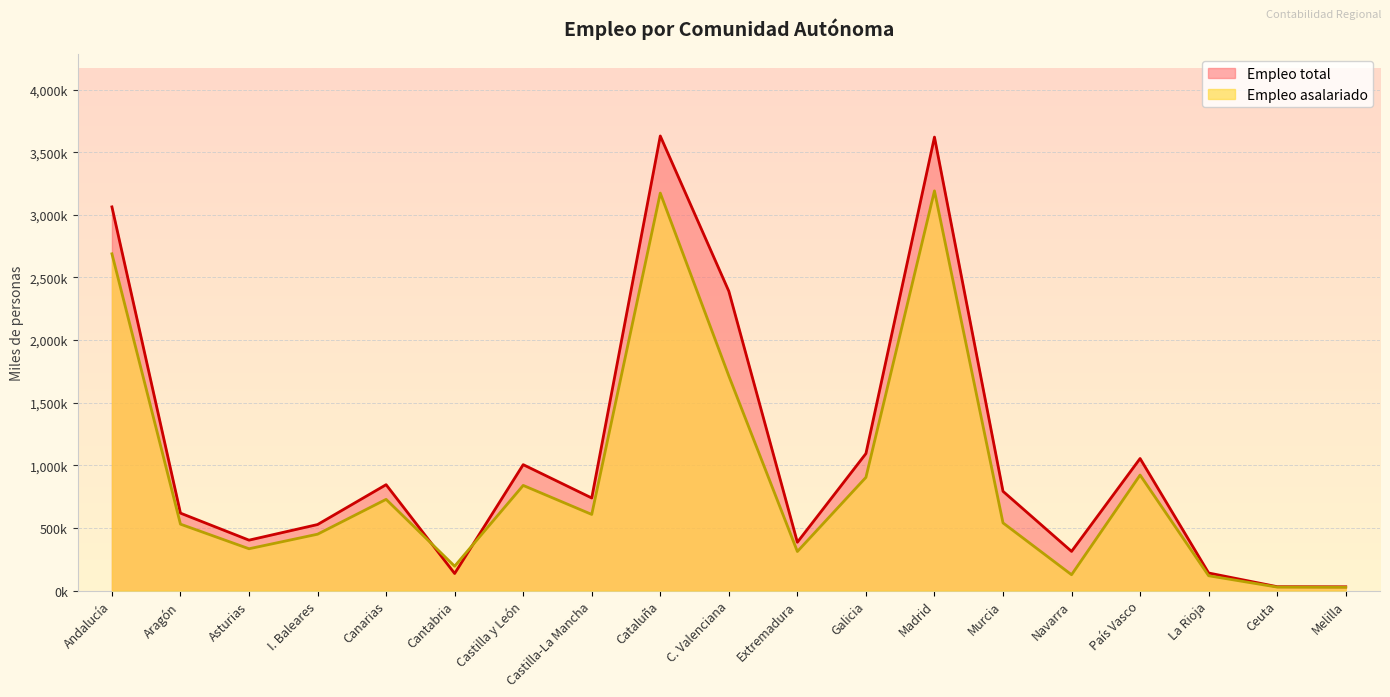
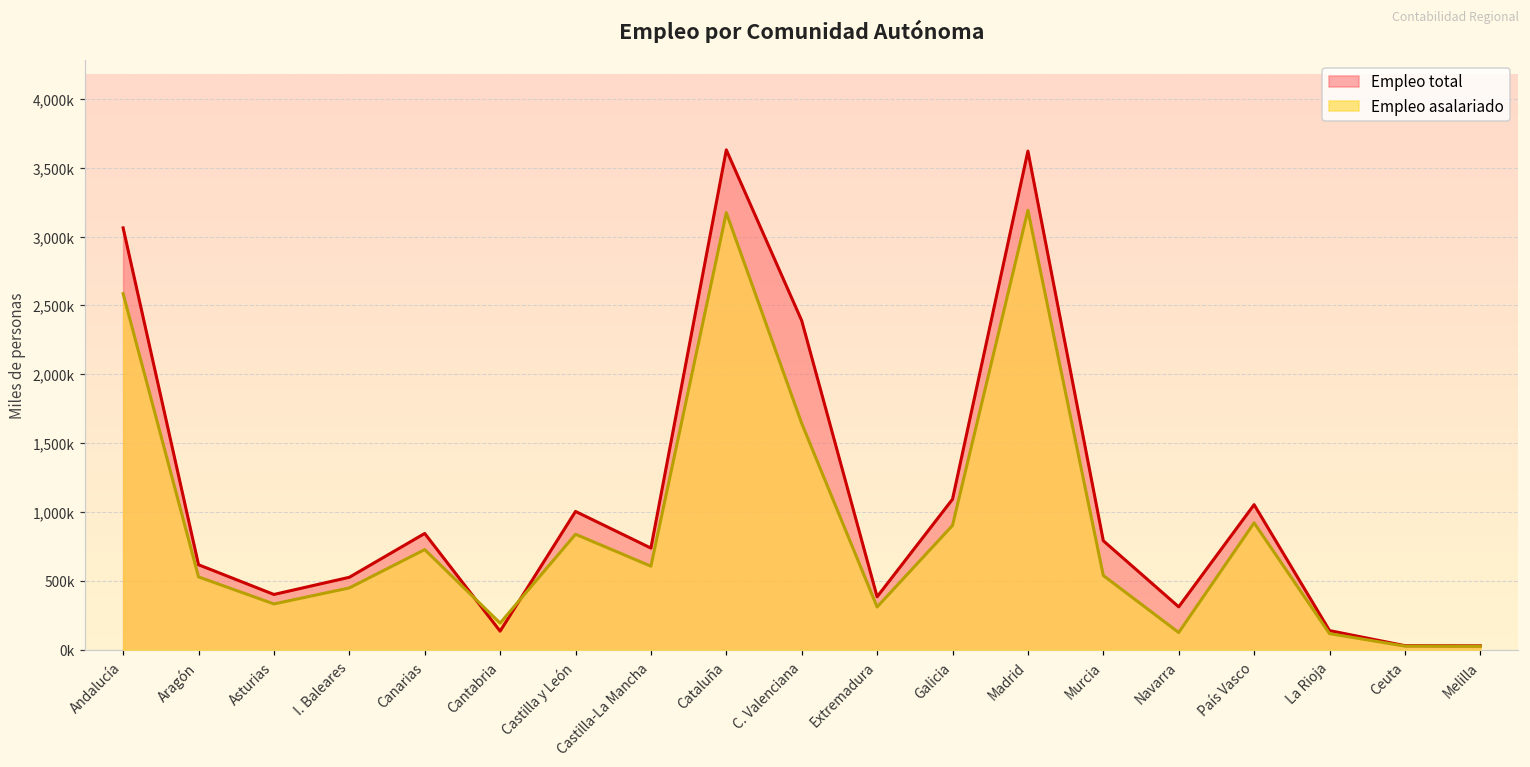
Empleo asalariado, Andalucía: 2,690,000 -> 2,590,000
Empleo asalariado, C. Valenciana: 1,710,000 -> 1,640,000
